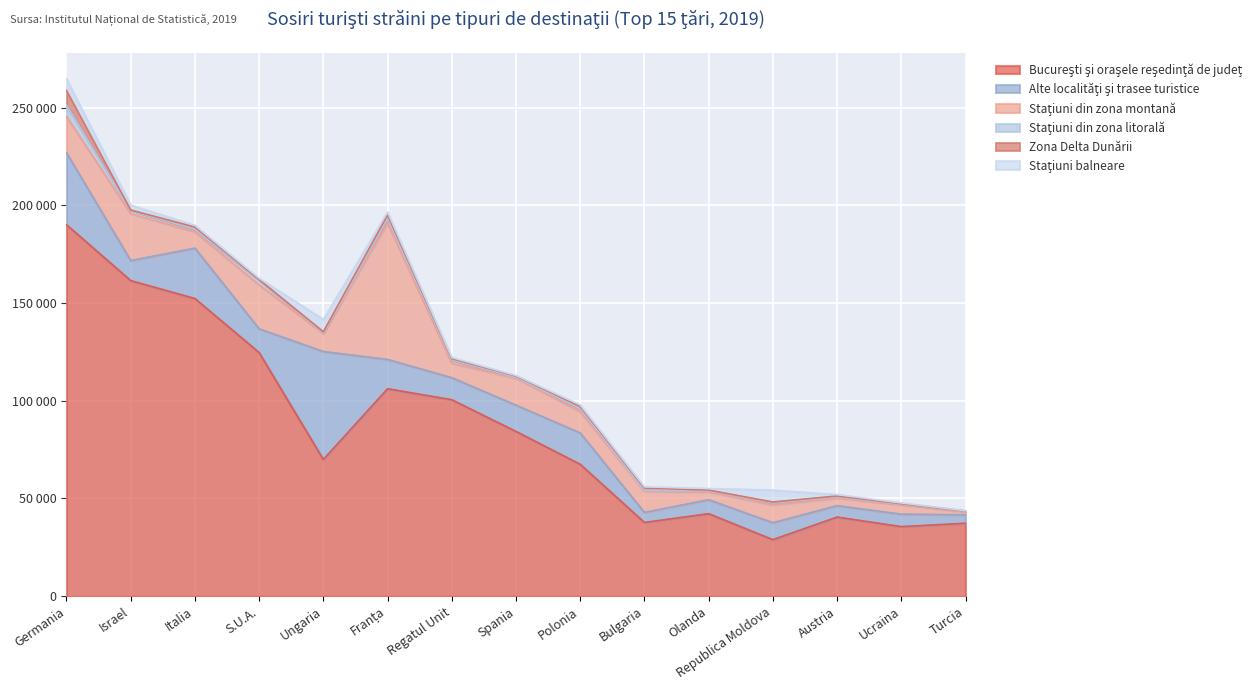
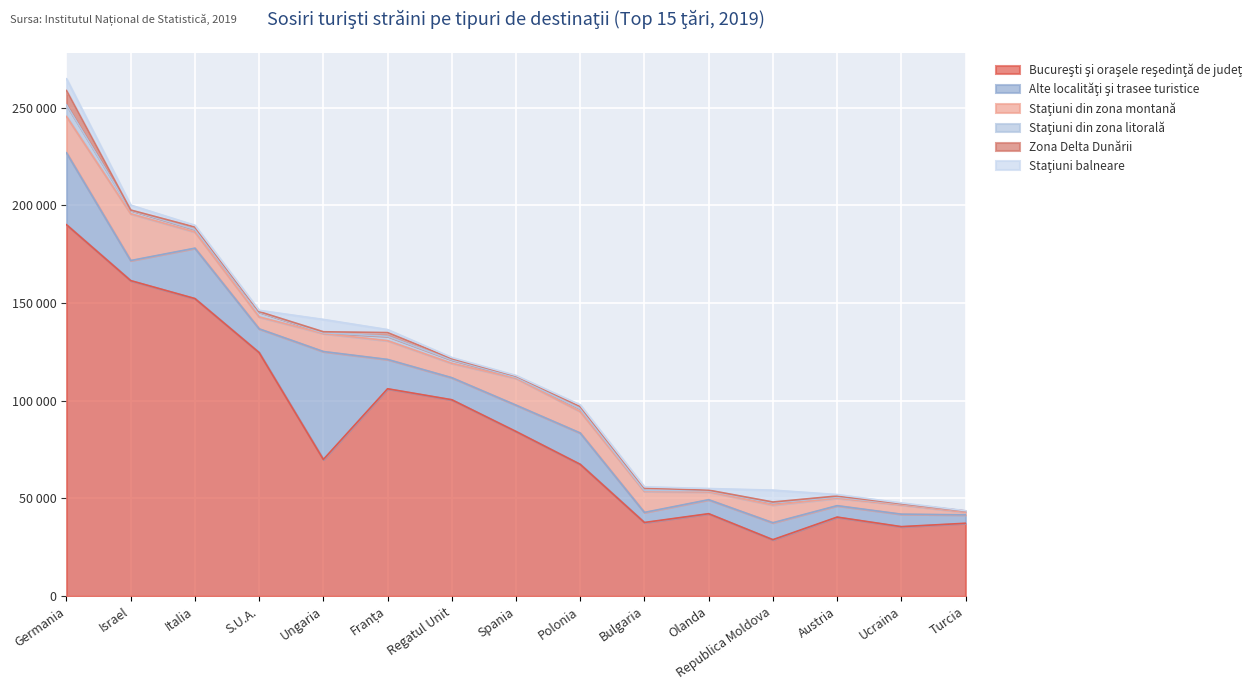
Staţiuni din zona montană, S.U.A.: 22000 -> 6000
Staţiuni din zona montană, Franța: 70000 -> 10000
